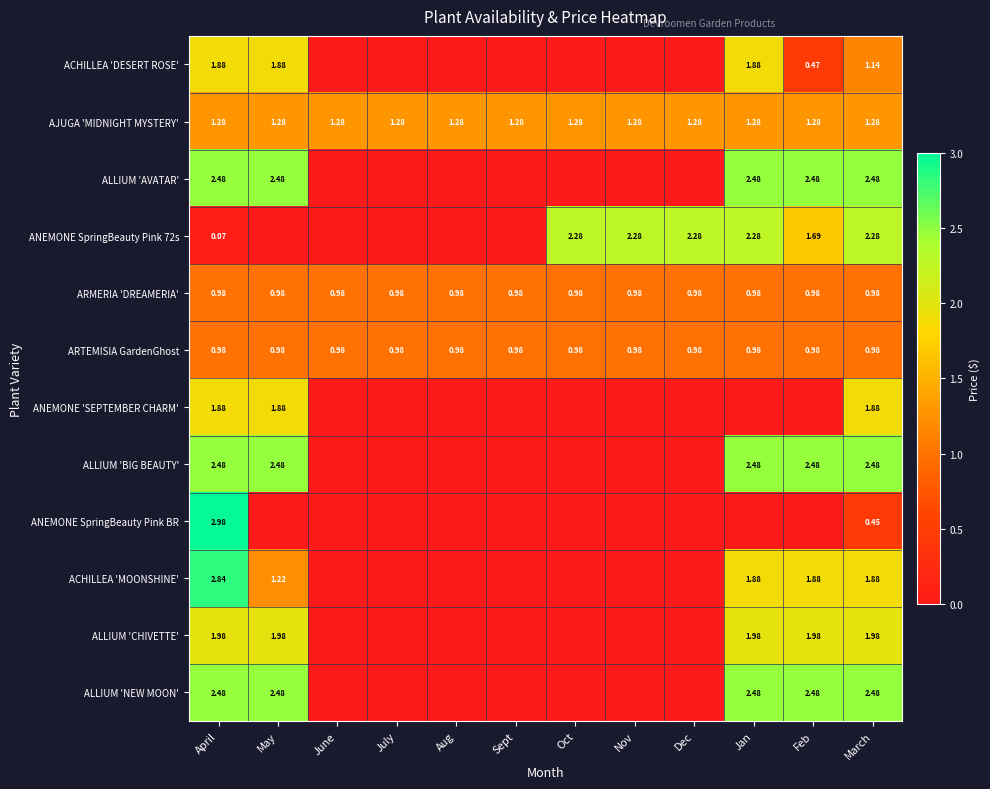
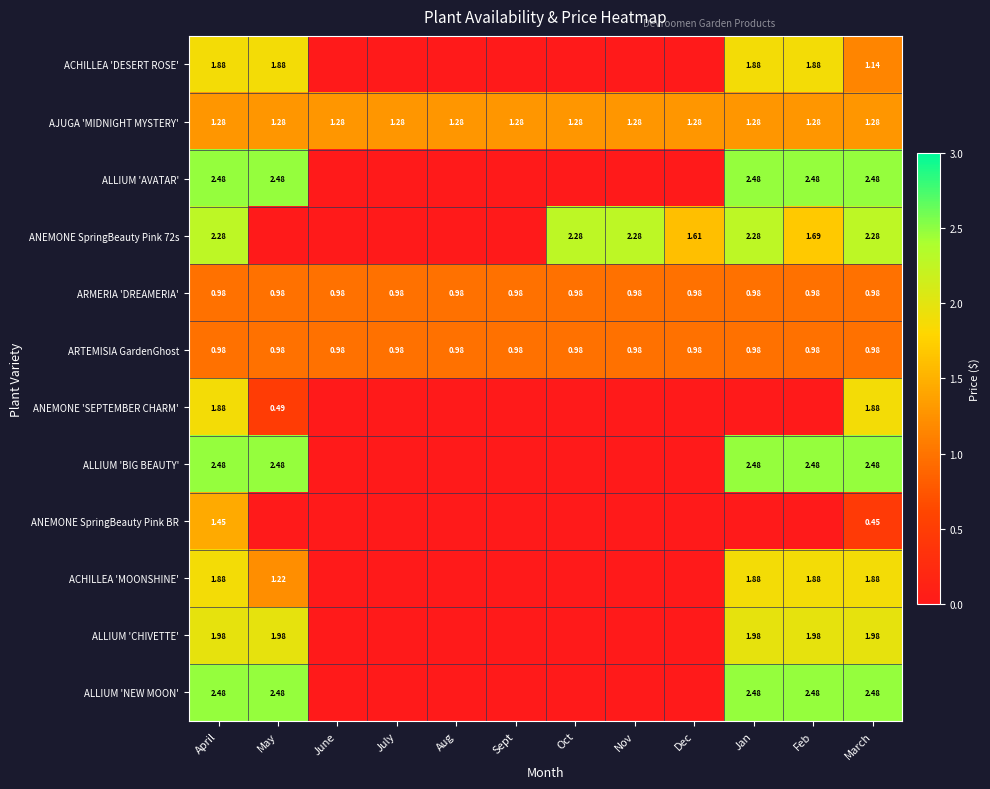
ACHILLEA 'DESERT ROSE', Feb: 0.47 -> 1.88
ANEMONE SpringBeauty Pink 72s, April: 0.07 -> 2.28
ANEMONE SpringBeauty Pink 72s, Dec: 2.28 -> 1.61
ANEMONE 'SEPTEMBER CHARM', May: 1.88 -> 0.49
ANEMONE SpringBeauty Pink BR, April: 2.98 -> 1.45
ACHILLEA 'MOONSHINE', April: 2.84 -> 1.88
